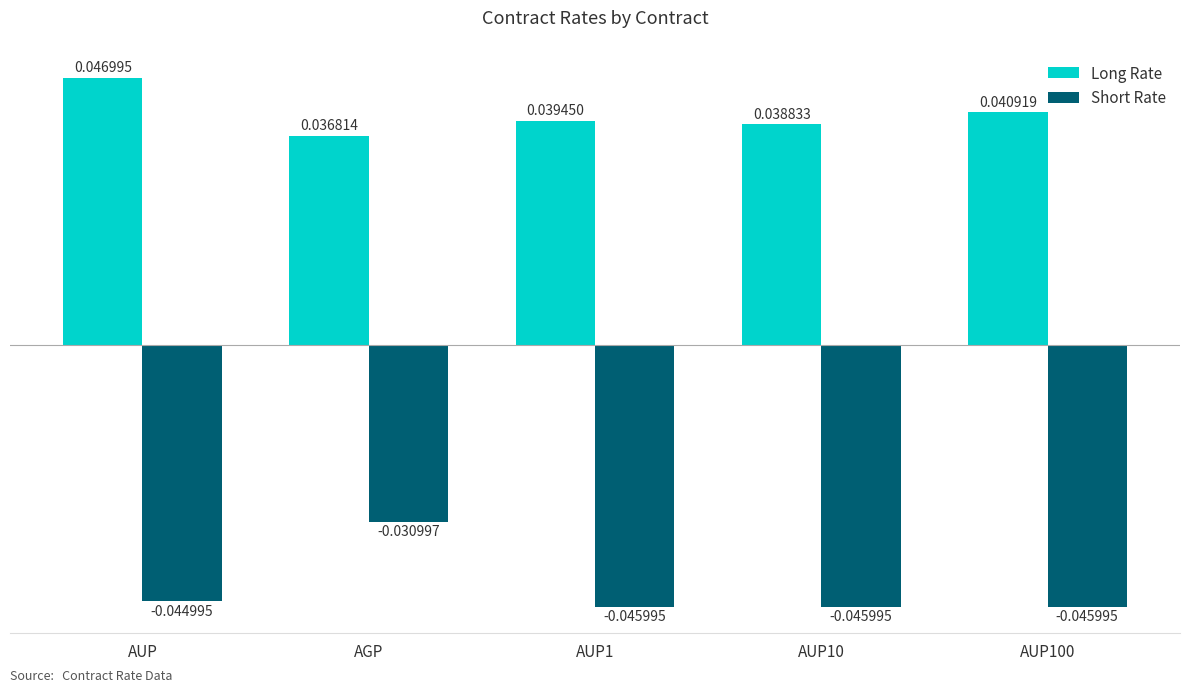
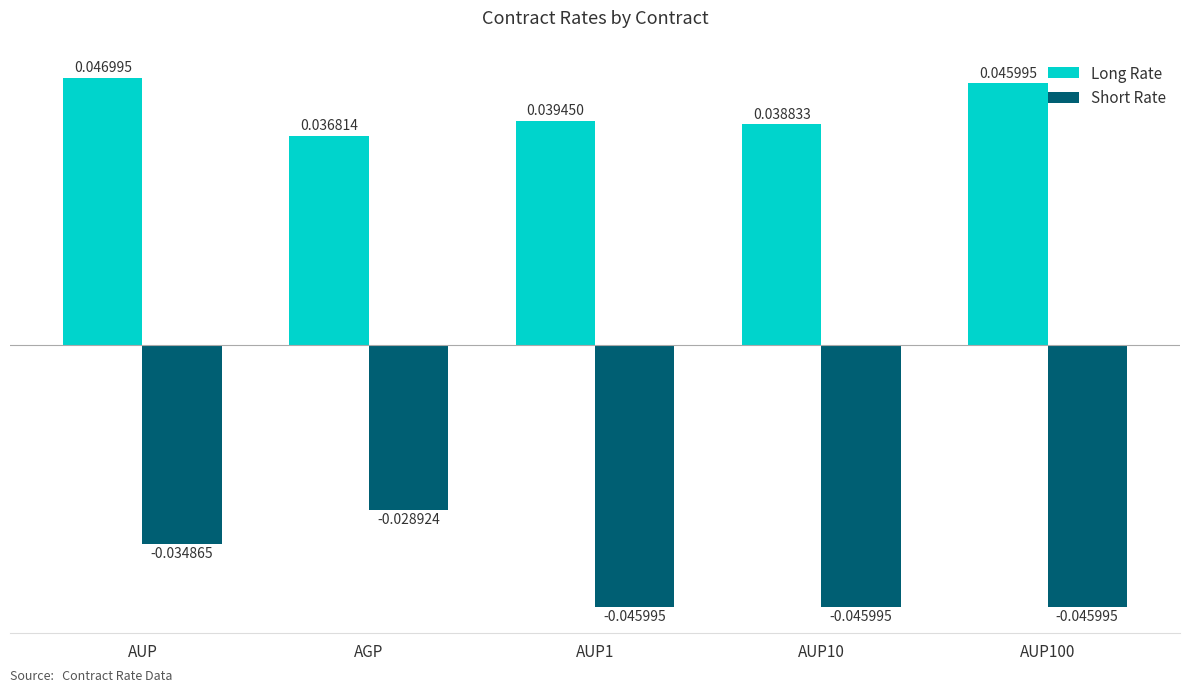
Short Rate, AUP: -0.044995 -> -0.034865
Short Rate, AGP: -0.030997 -> -0.028924
Long Rate, AUP100: 0.040919 -> 0.045995
